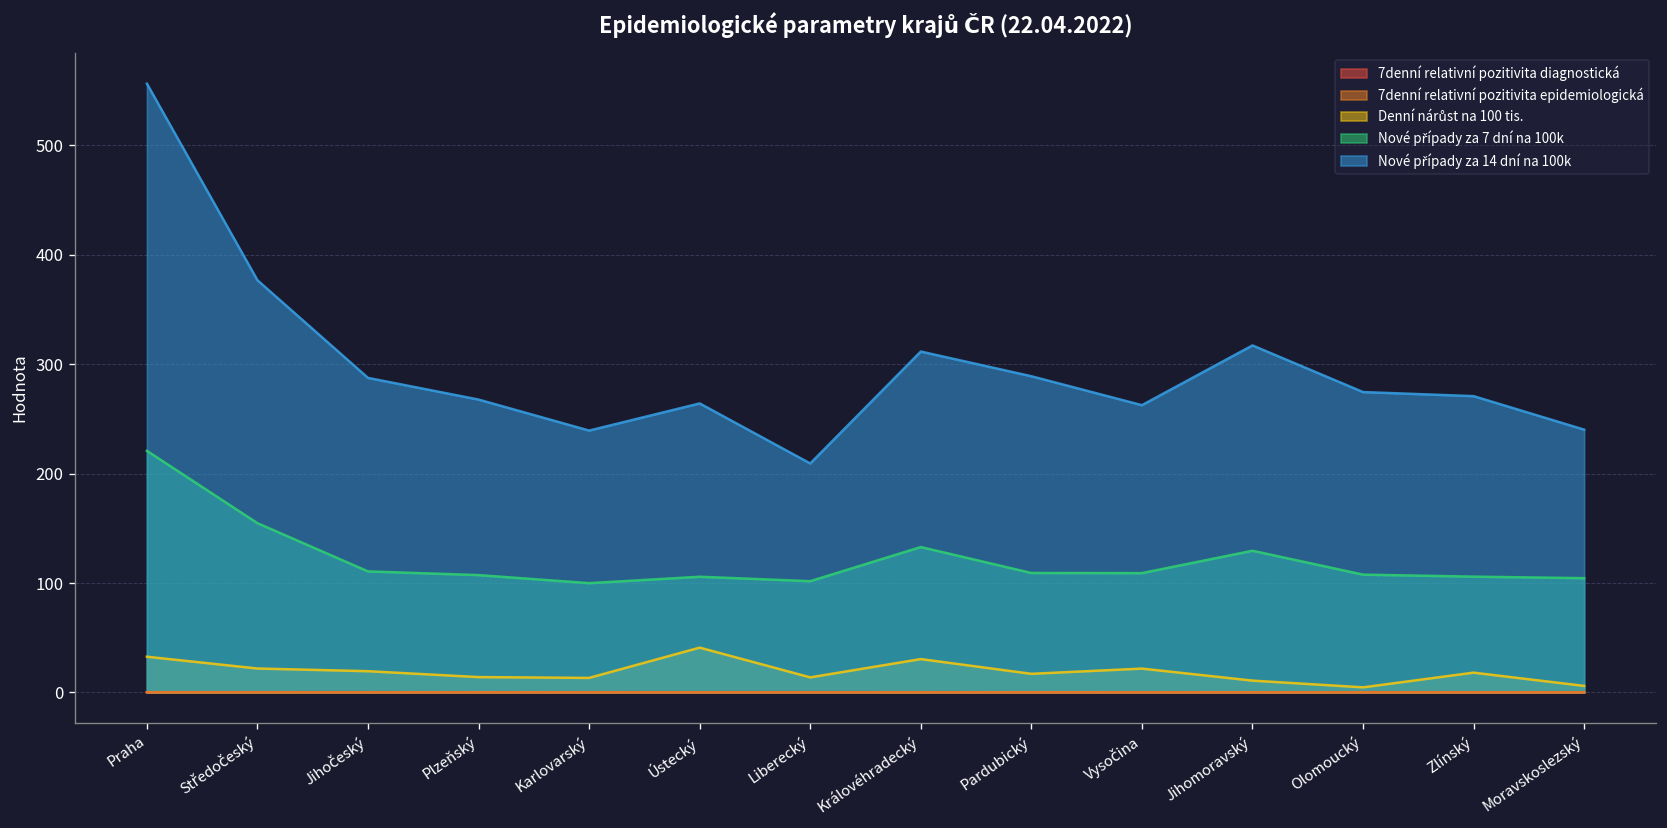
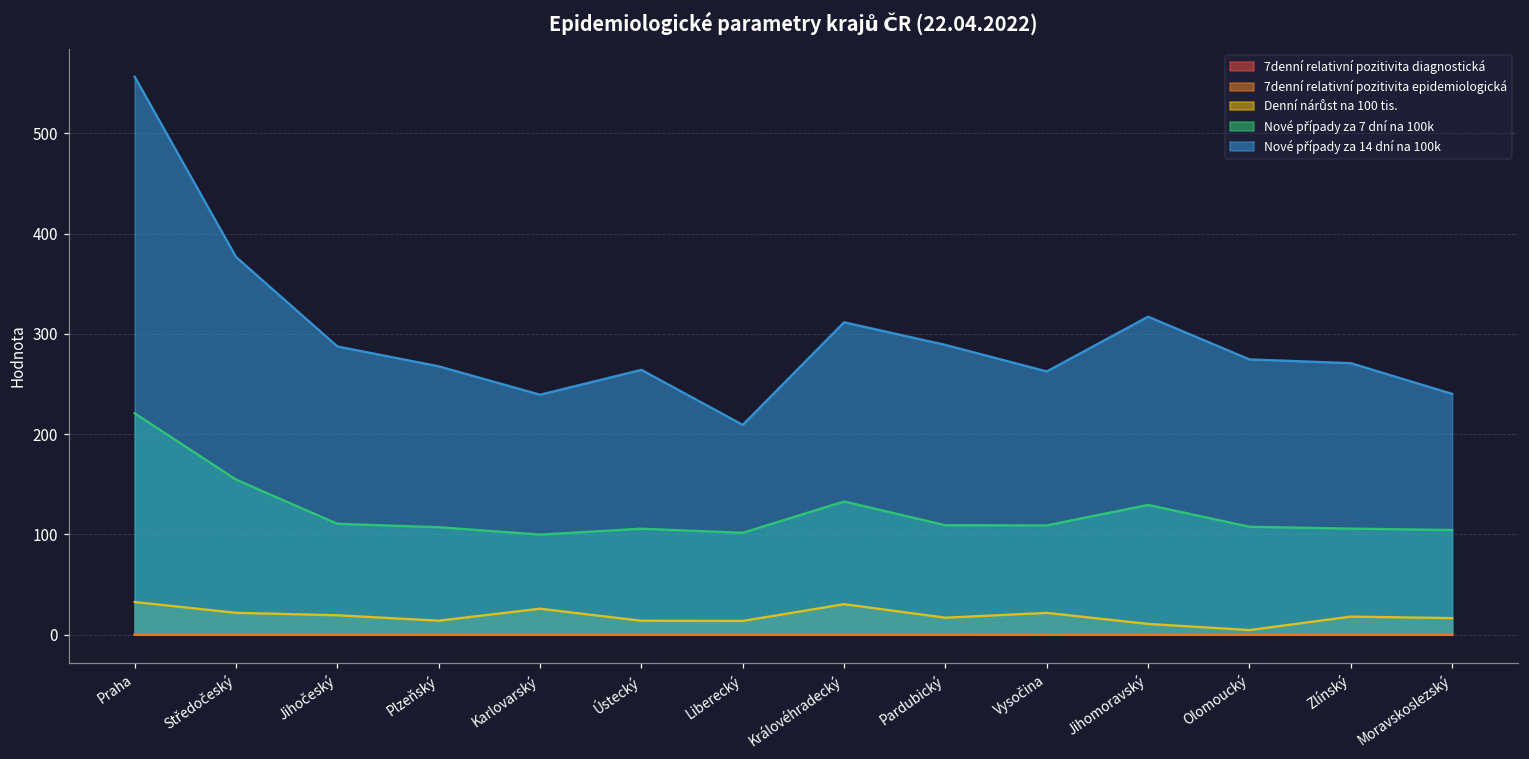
Denní nárůst na 100 tis., Karlovarský: 10 -> 30
Denní nárůst na 100 tis., Ústecký: 40 -> 10
Denní nárůst na 100 tis., Moravskoslezský: 10 -> 20
